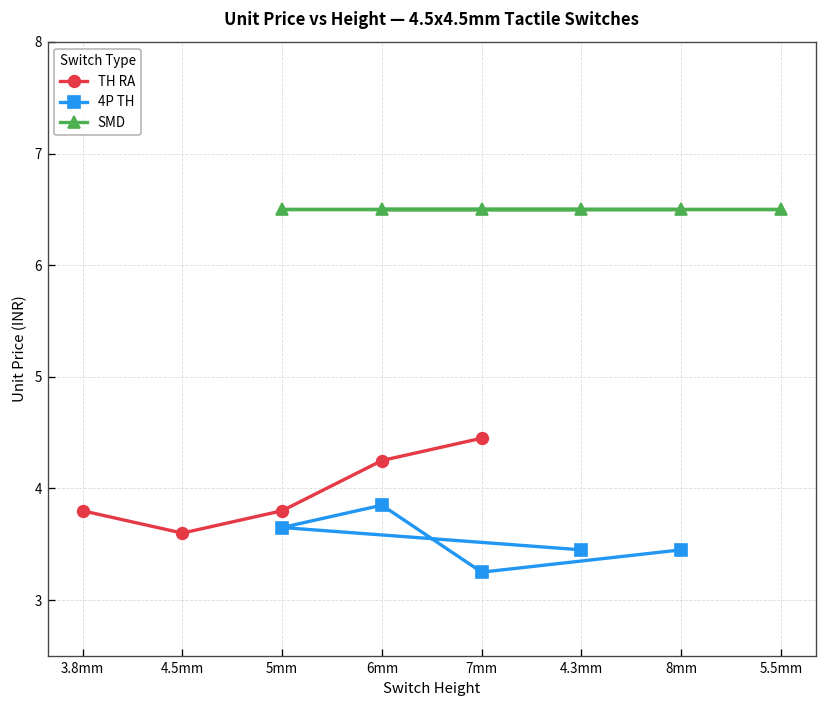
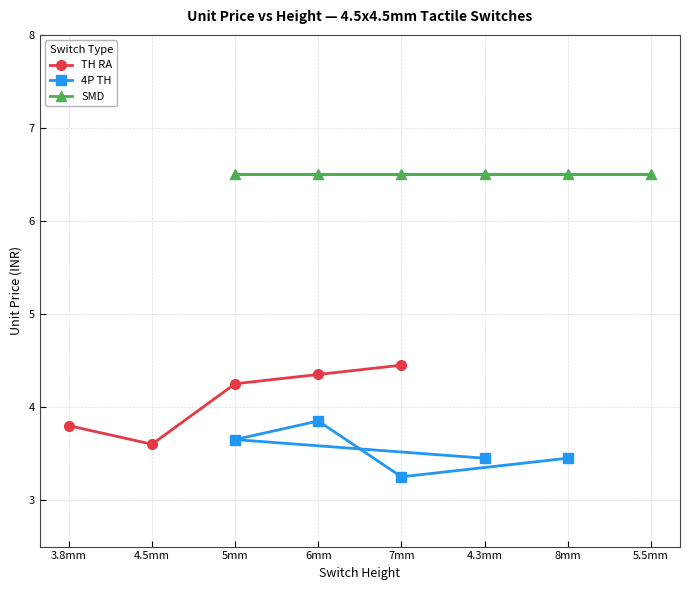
TH RA, 5mm: 3.8 -> 4.3
TH RA, 6mm: 4.3 -> 4.4
